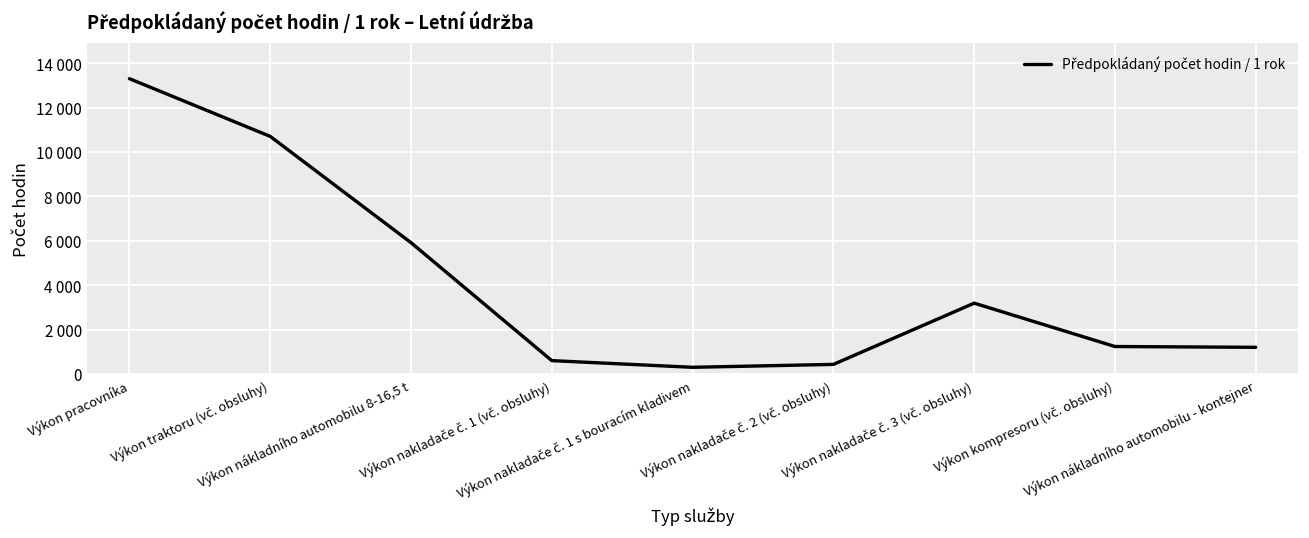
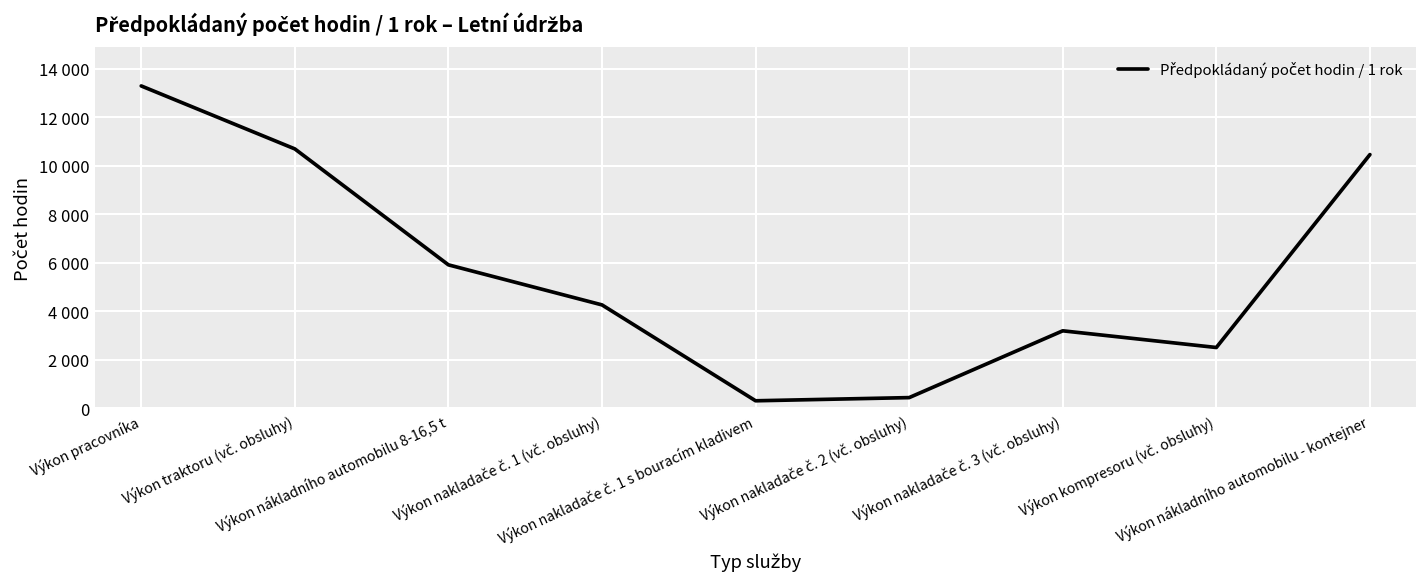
Výkon nakladače č. 1 (vč. obsluhy): 600 -> 4300
Výkon kompresoru (vč. obsluhy): 1200 -> 2500
Výkon nákladního automobilu - kontejner: 1200 -> 10500
